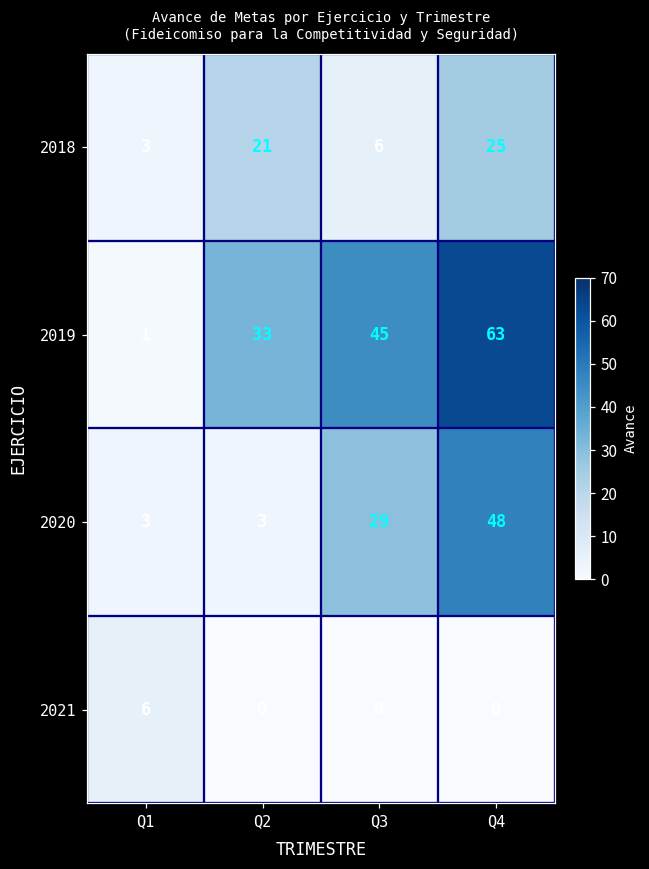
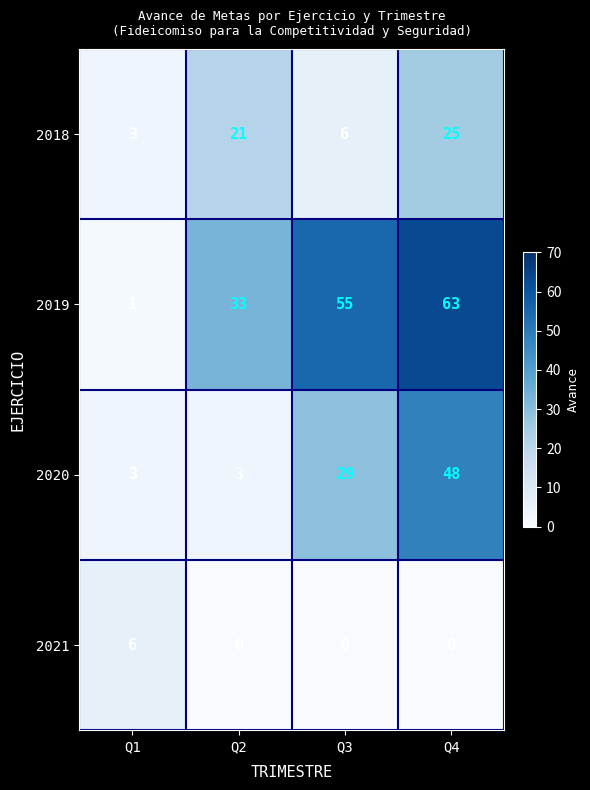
2019, Q3: 45 -> 55
